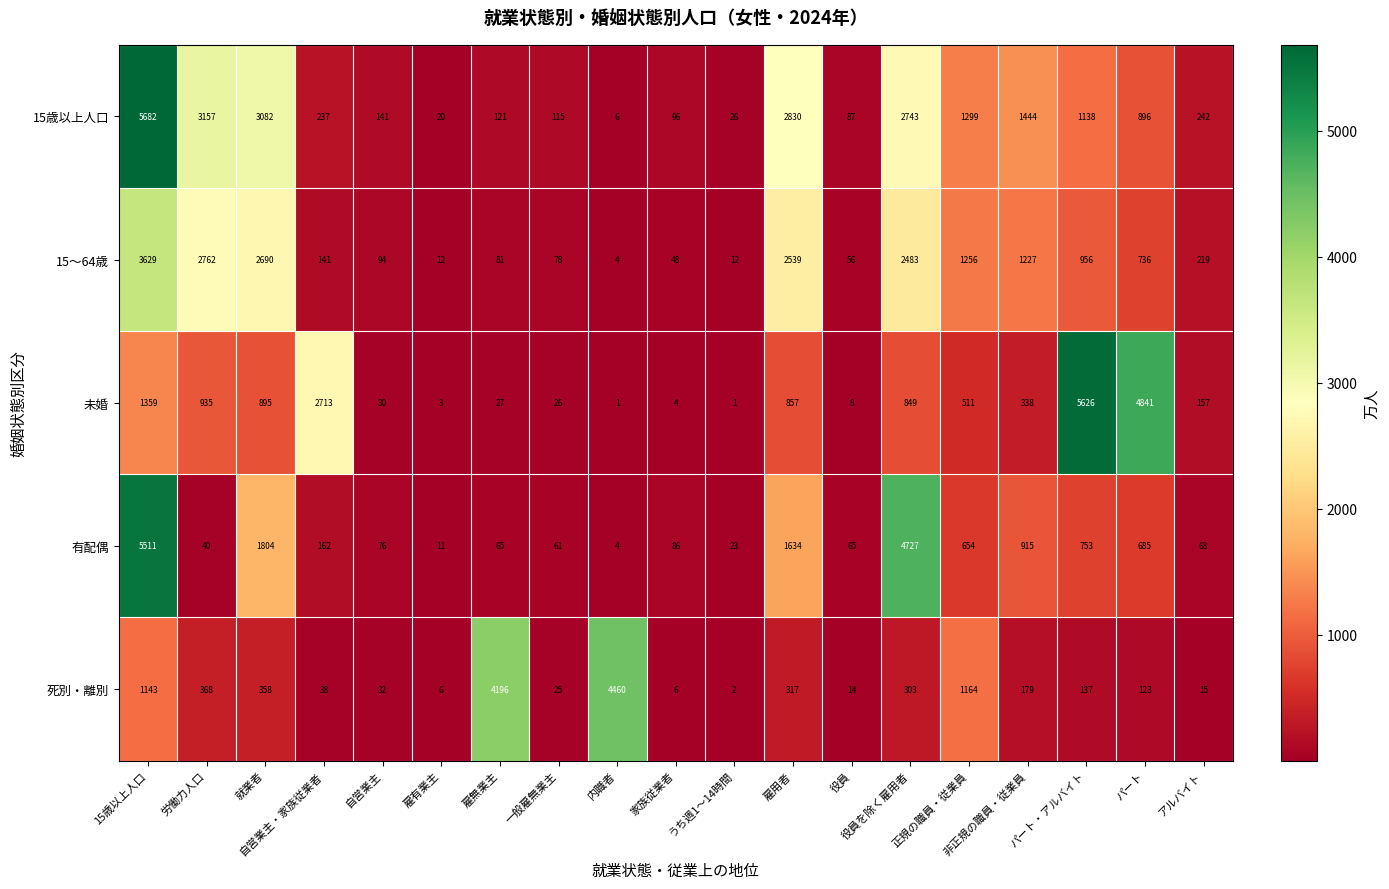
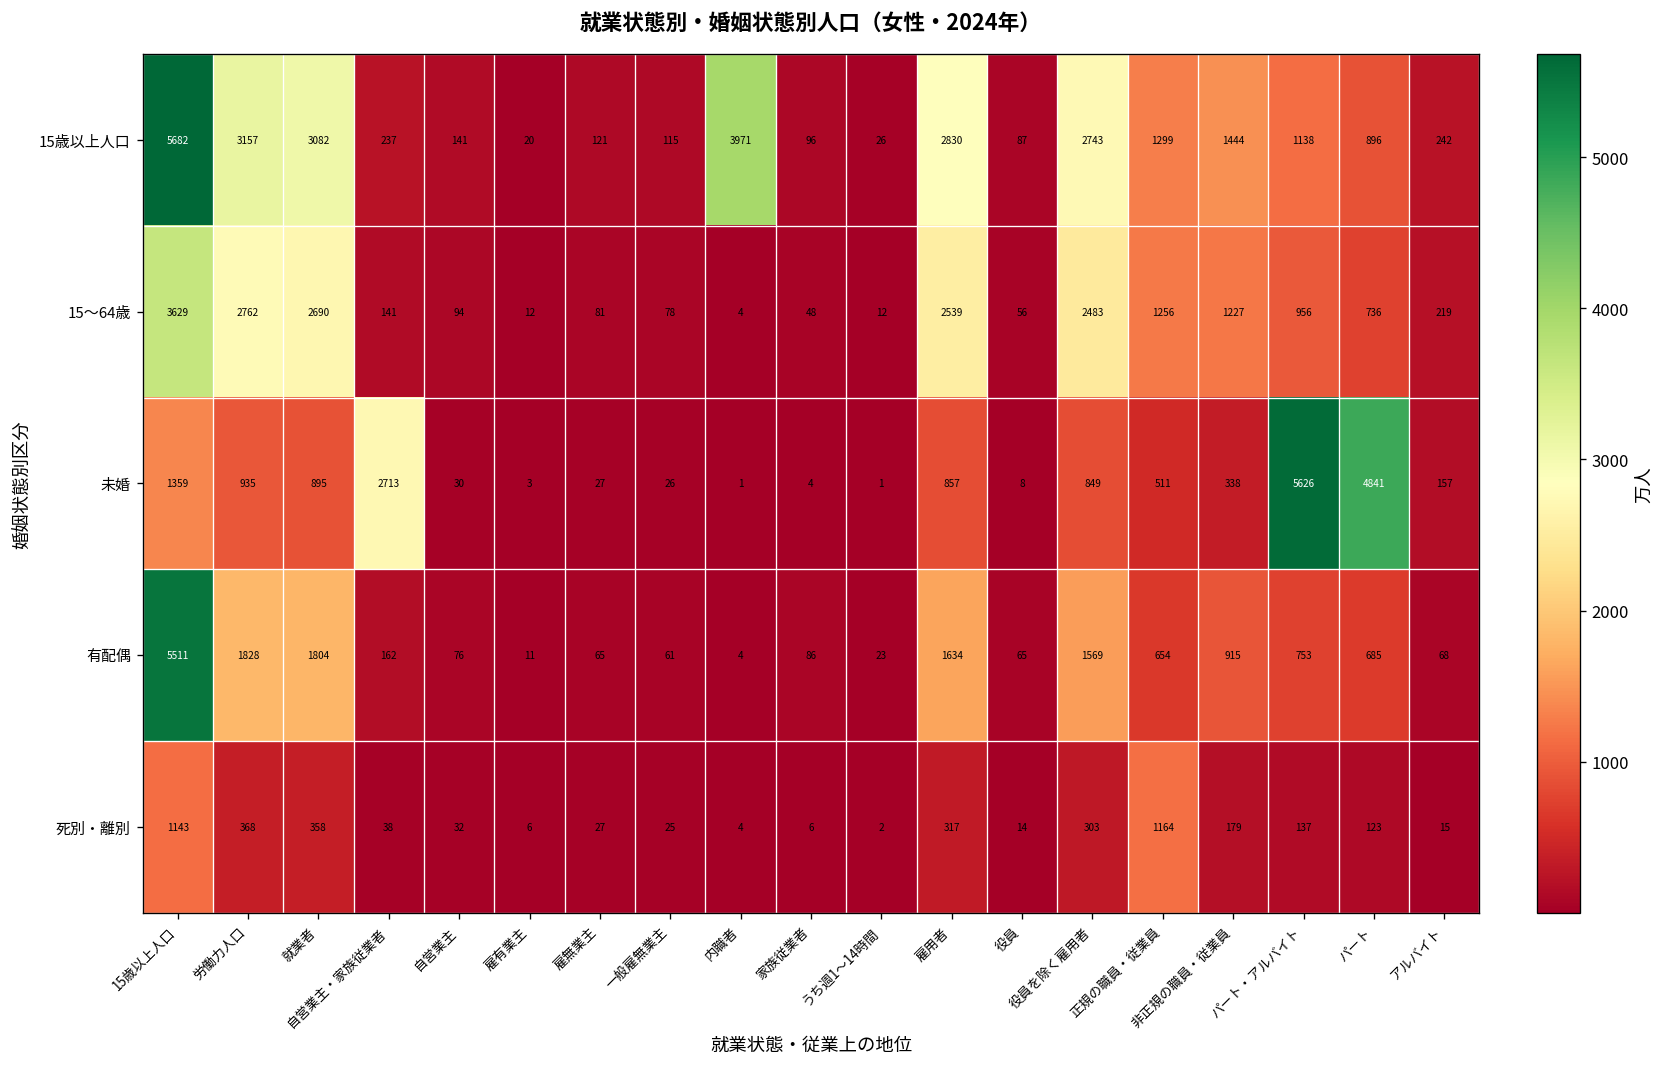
15歳以上人口, 内職者: 6 -> 3971
有配偶, 労働力人口: 40 -> 1828
有配偶, 役員を除く雇用者: 4727 -> 1569
死別・離別, 雇無業主: 4196 -> 27
死別・離別, 内職者: 4460 -> 4
